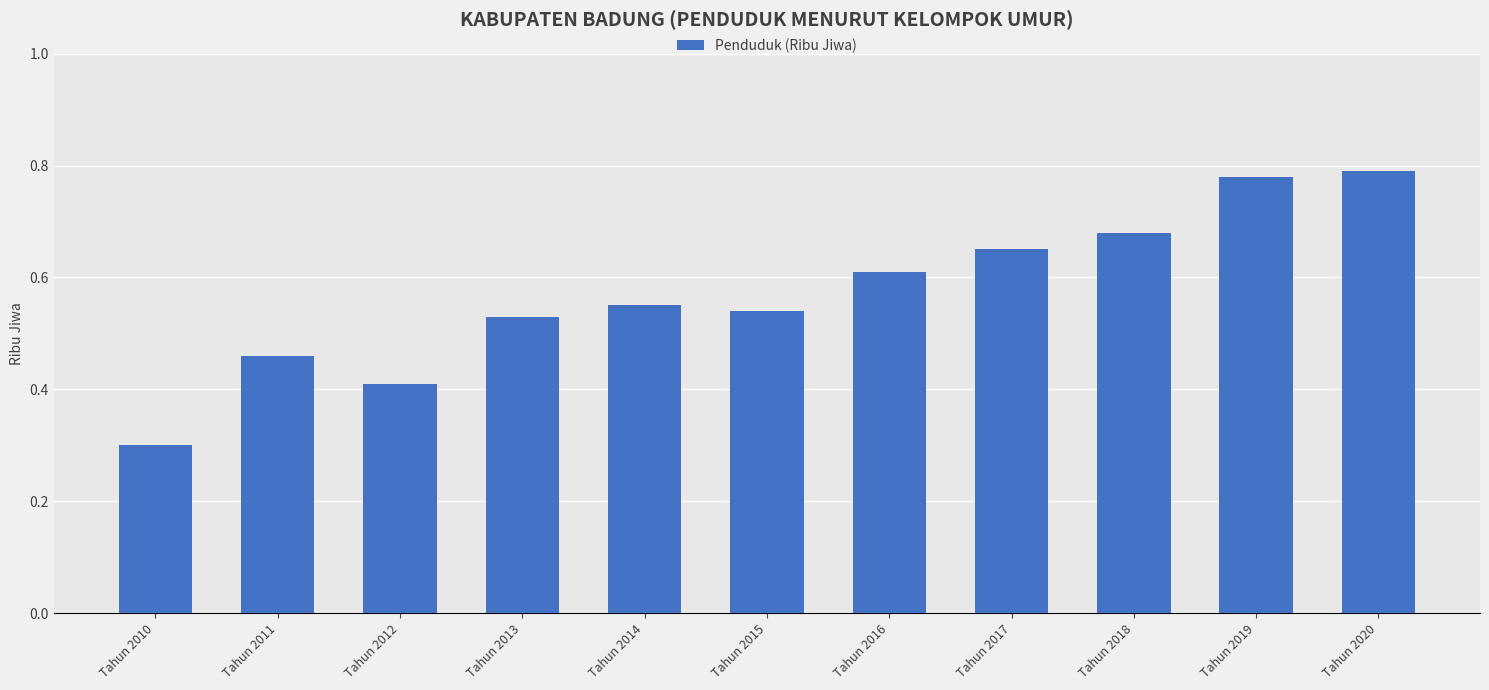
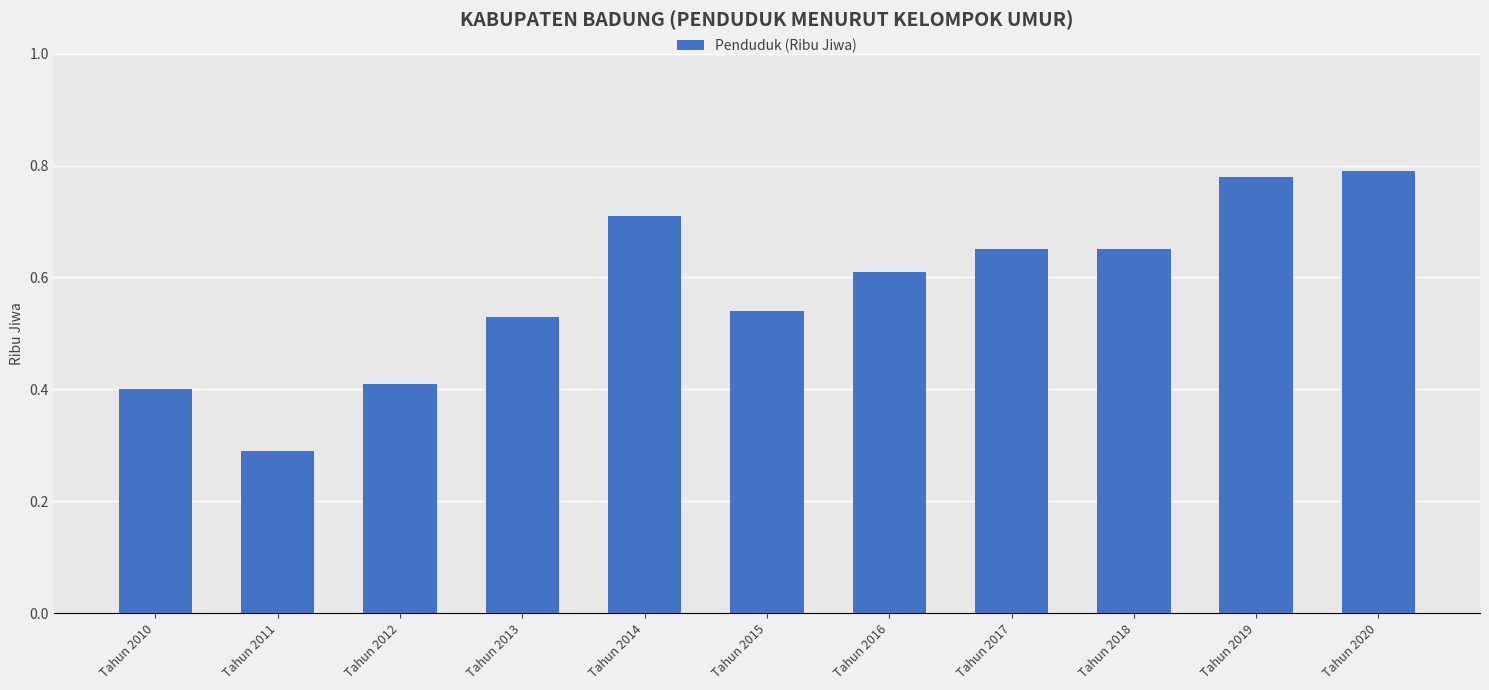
Tahun 2010: 0.3 -> 0.4
Tahun 2011: 0.46 -> 0.29
Tahun 2014: 0.55 -> 0.71
Tahun 2018: 0.68 -> 0.65
